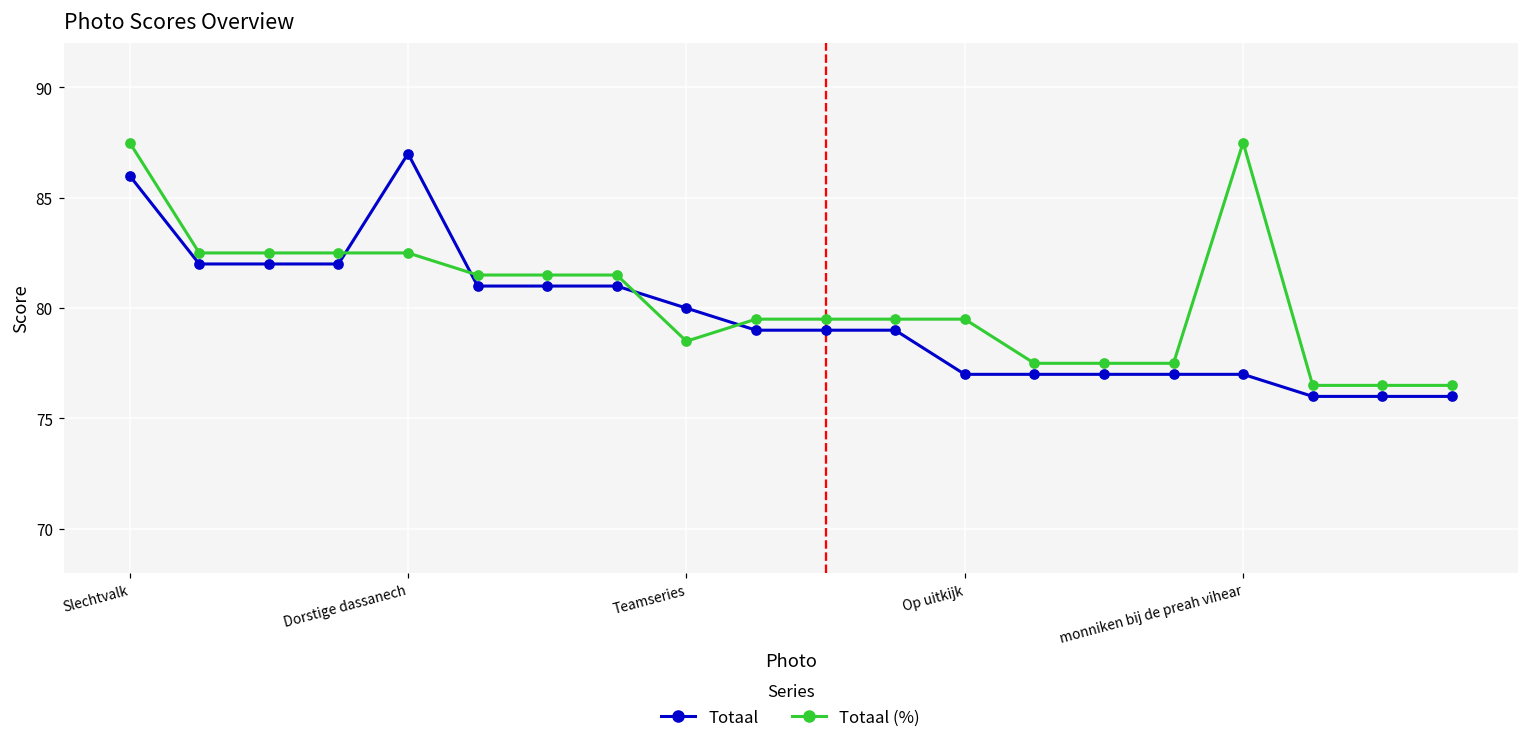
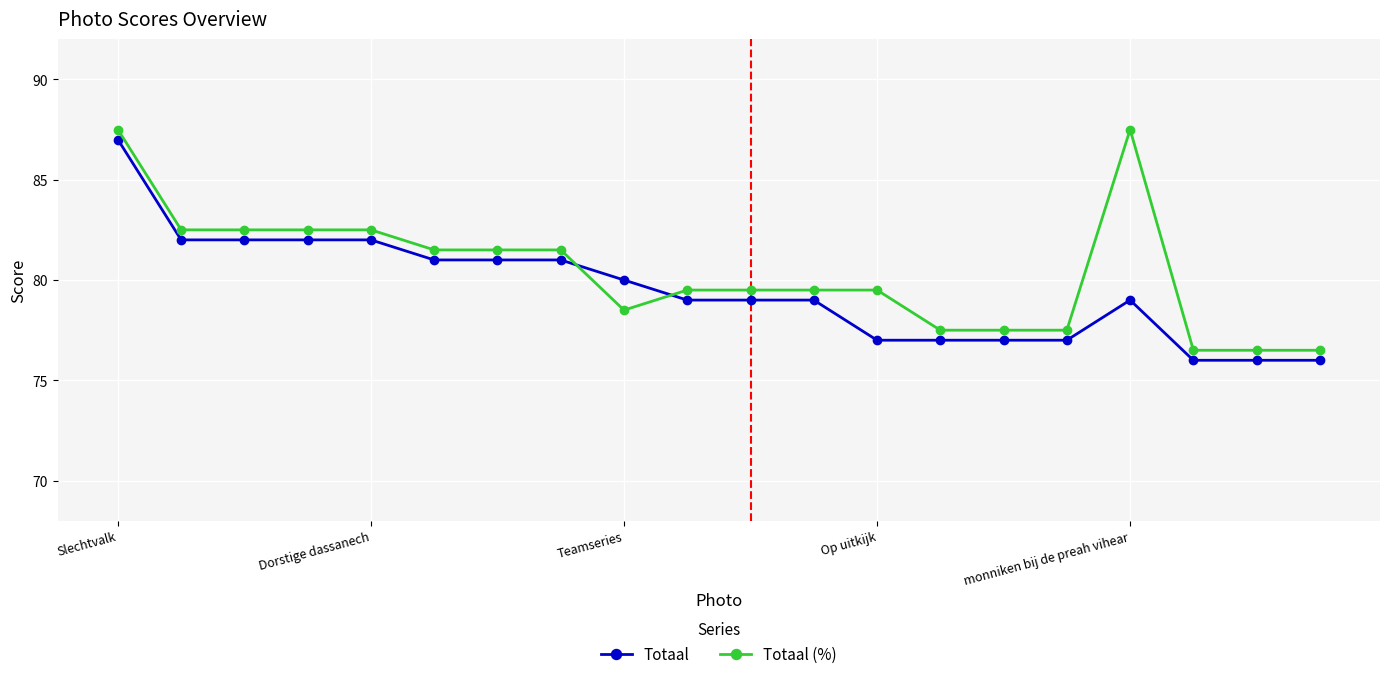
Totaal, Slechtvalk: 86 -> 87
Totaal, Dorstige dassanech: 87 -> 82
Totaal, monniken bij de preah vihear: 77 -> 79
